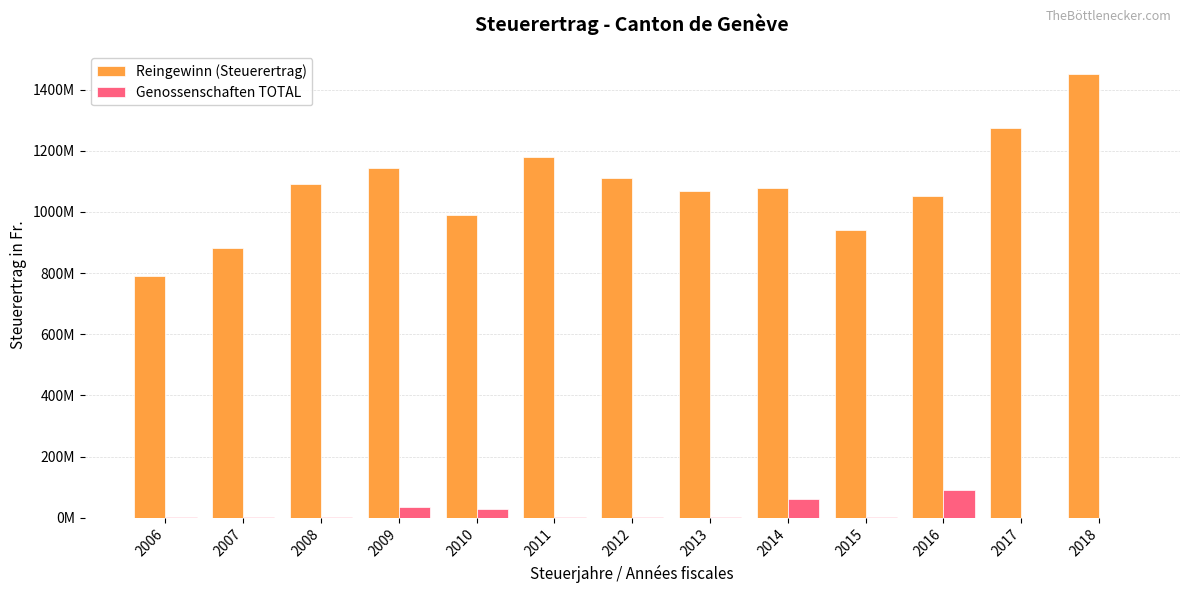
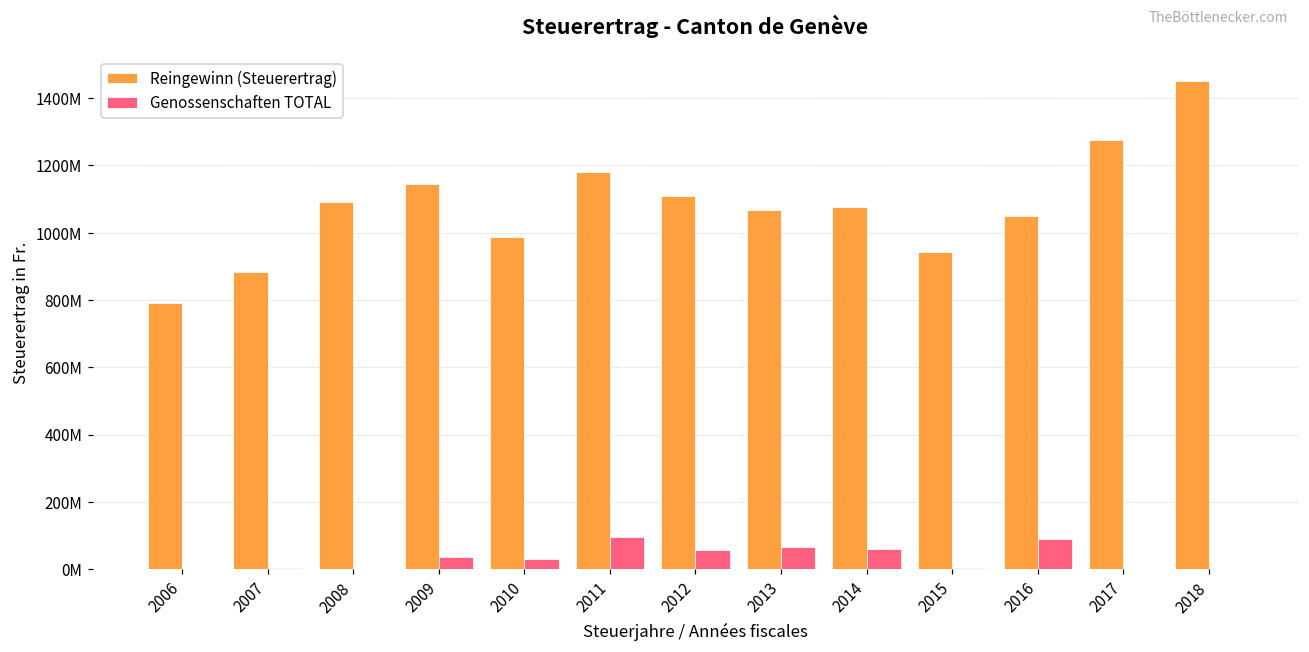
Genossenschaften TOTAL, 2011: 0 -> 100000000
Genossenschaften TOTAL, 2012: 0 -> 60000000
Genossenschaften TOTAL, 2013: 0 -> 70000000
